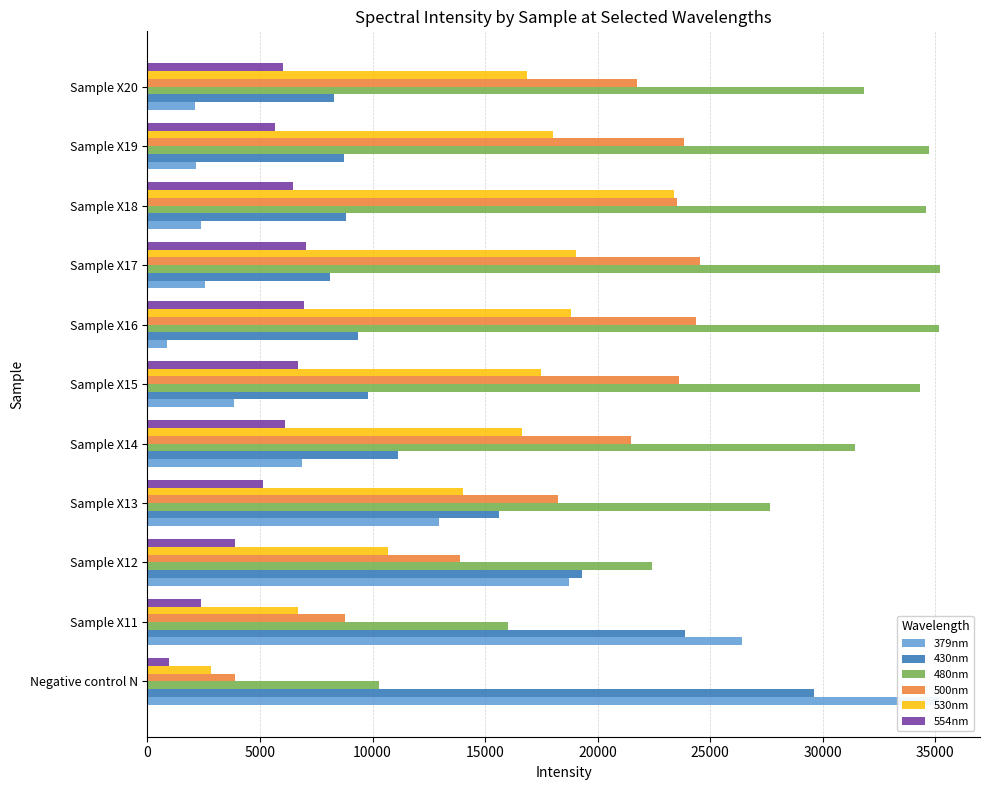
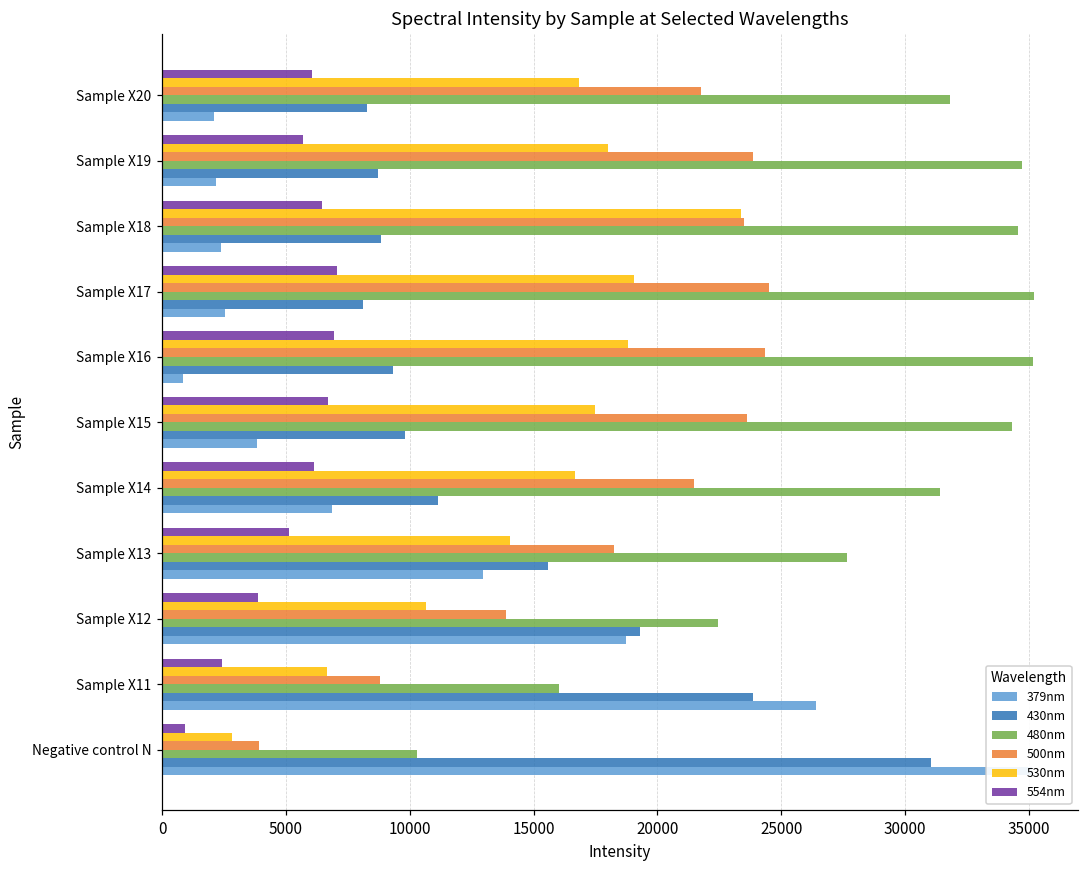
430nm, Negative control N: 29600 -> 31100
